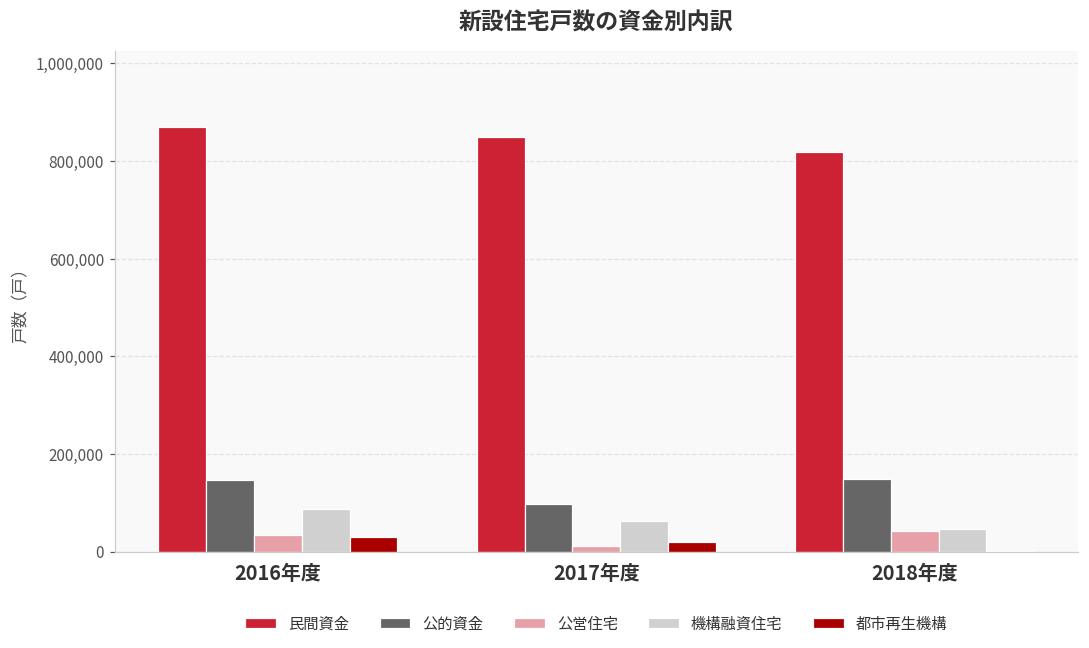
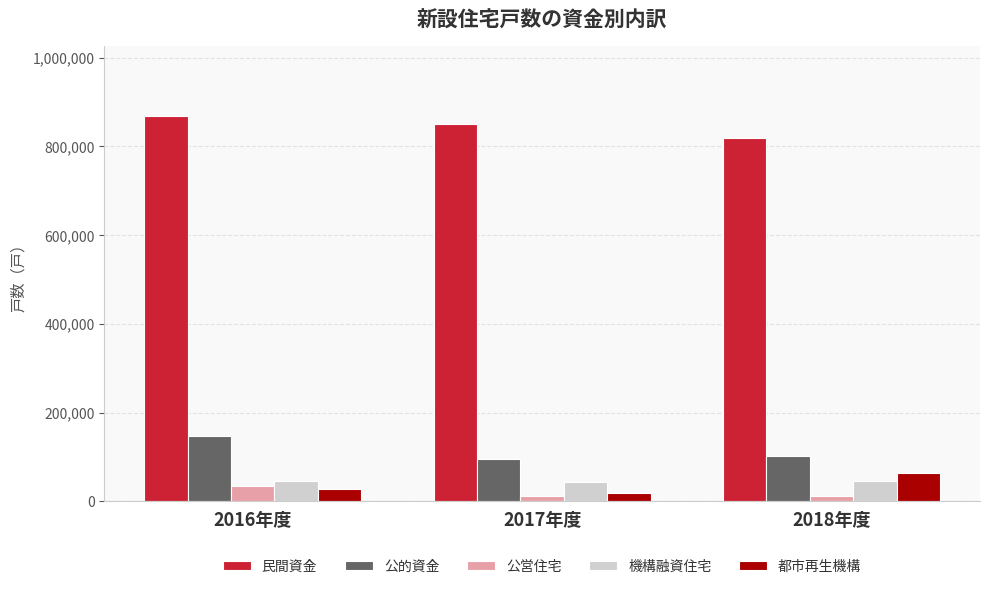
機構融資住宅, 2016年度: 90,000 -> 50,000
機構融資住宅, 2017年度: 60,000 -> 40,000
公的資金, 2018年度: 150,000 -> 100,000
公営住宅, 2018年度: 40,000 -> 10,000
都市再生機構, 2018年度: 0 -> 60,000
